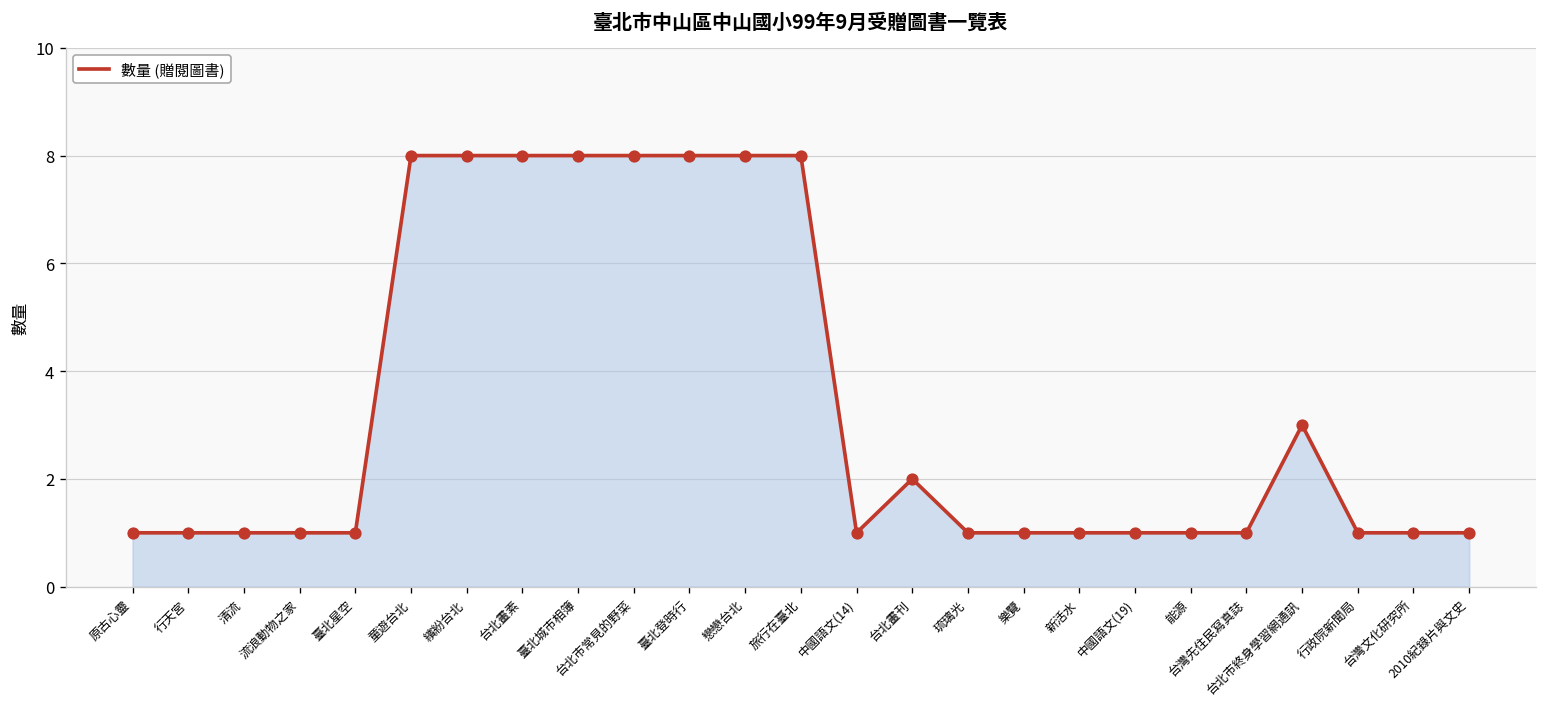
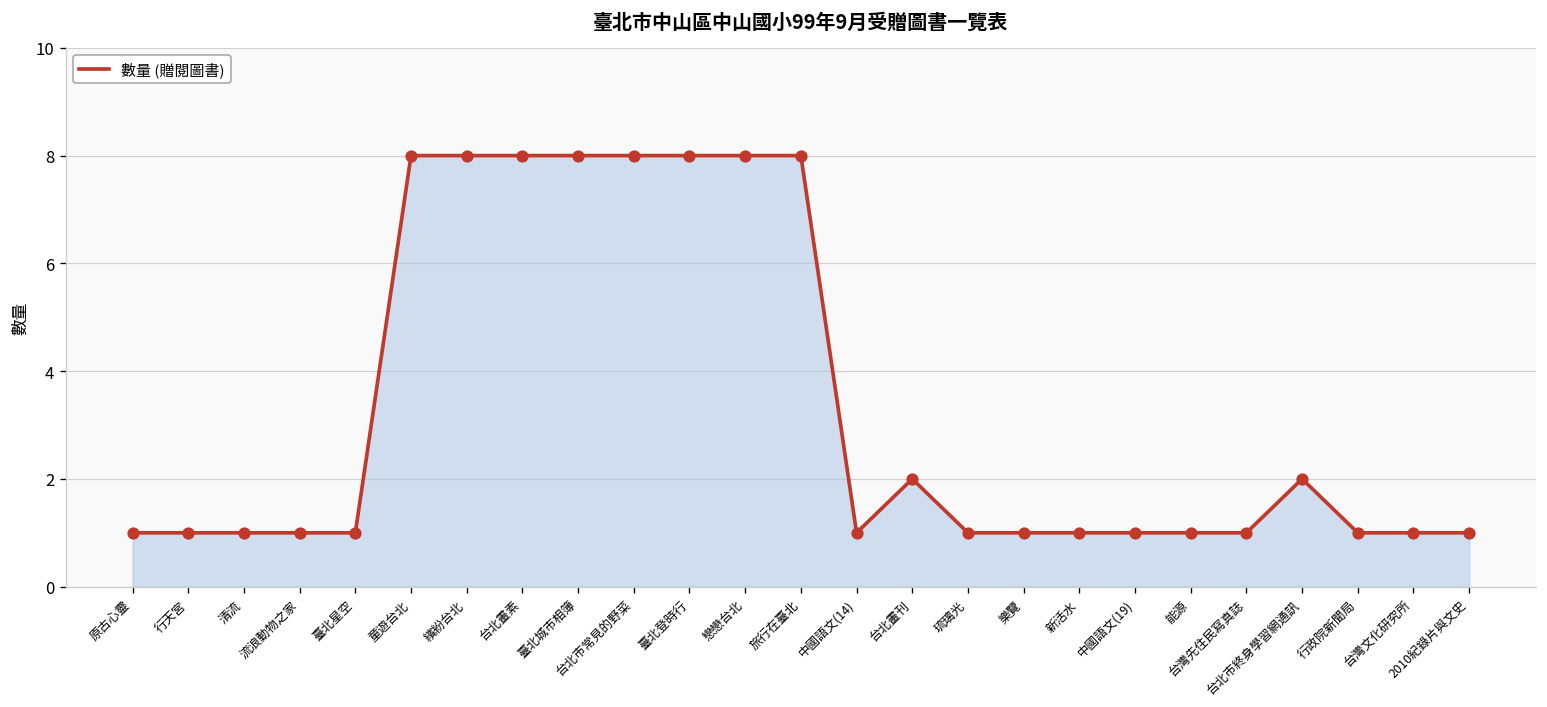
台北市終身學習網通訊: 3 -> 2
